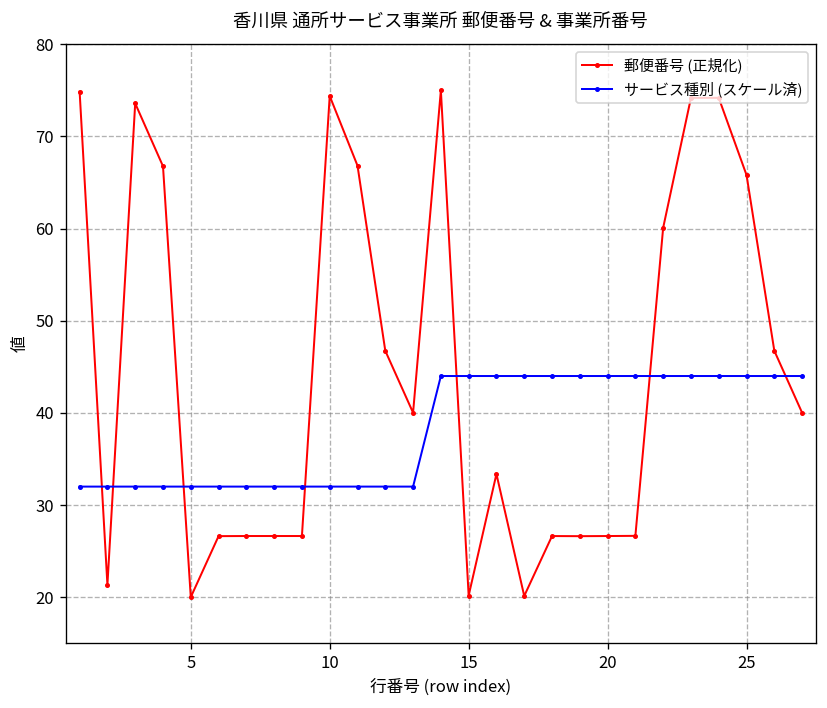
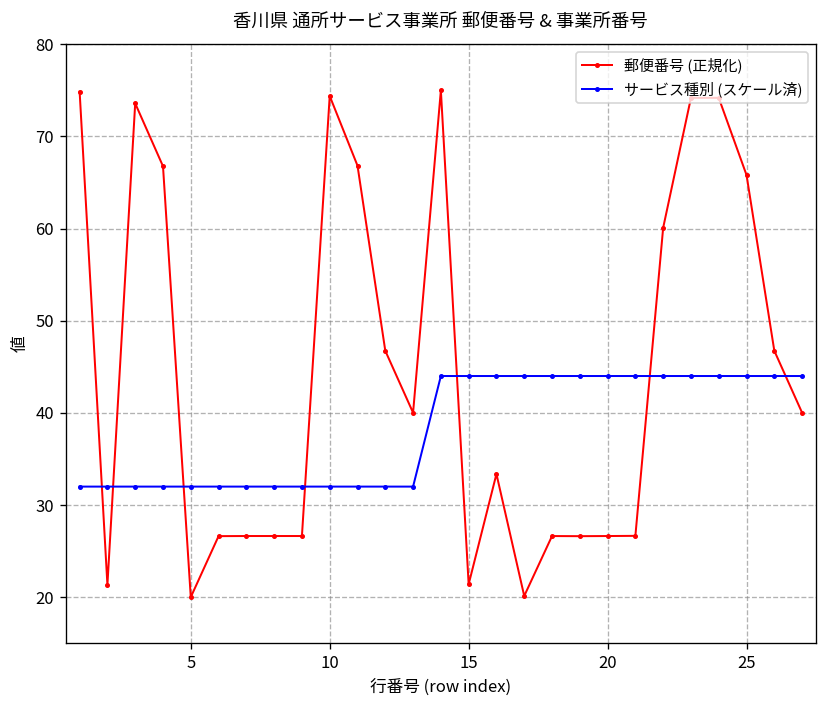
郵便番号 (正規化), 15: 20 -> 21
